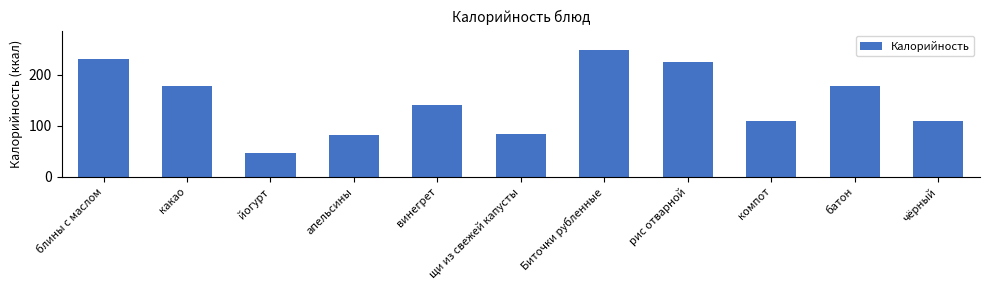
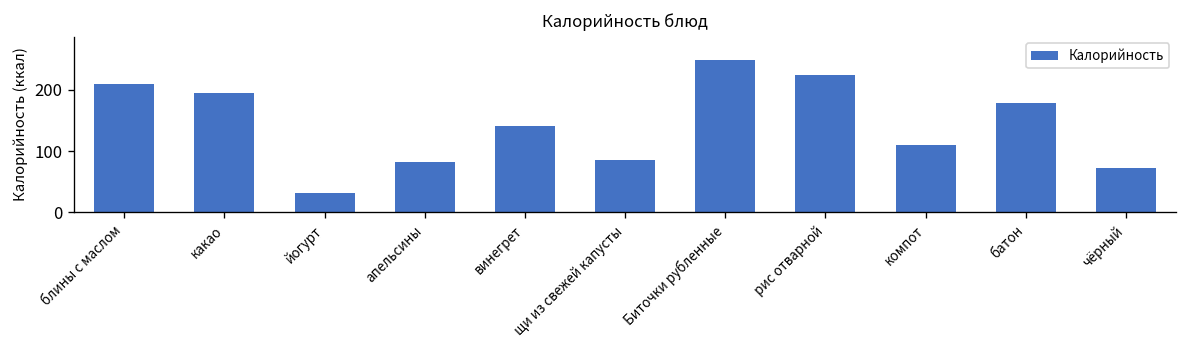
блины с маслом: 230 -> 210
какао: 180 -> 190
йогурт: 50 -> 30
чёрный: 110 -> 70
